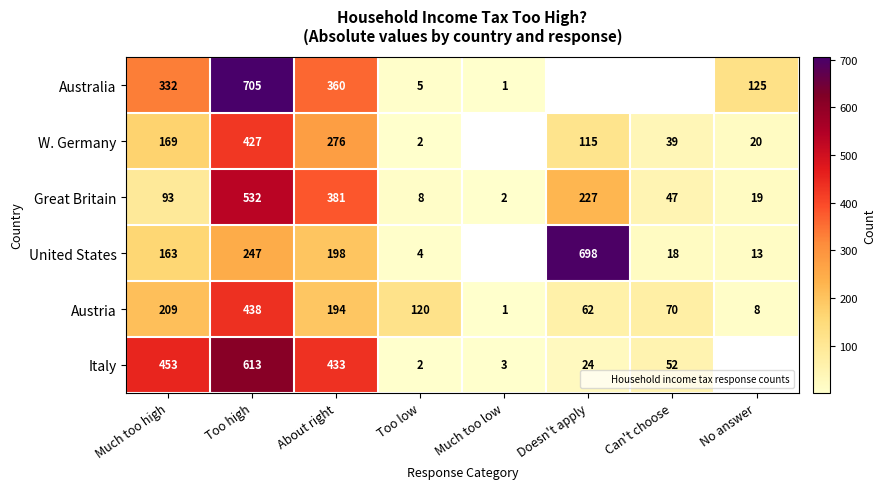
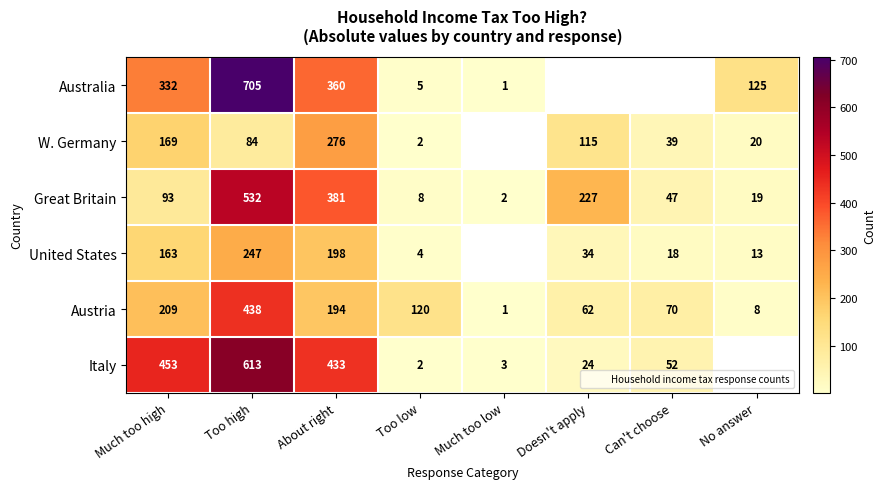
W. Germany, Too high: 427 -> 84
United States, Doesn't apply: 698 -> 34
